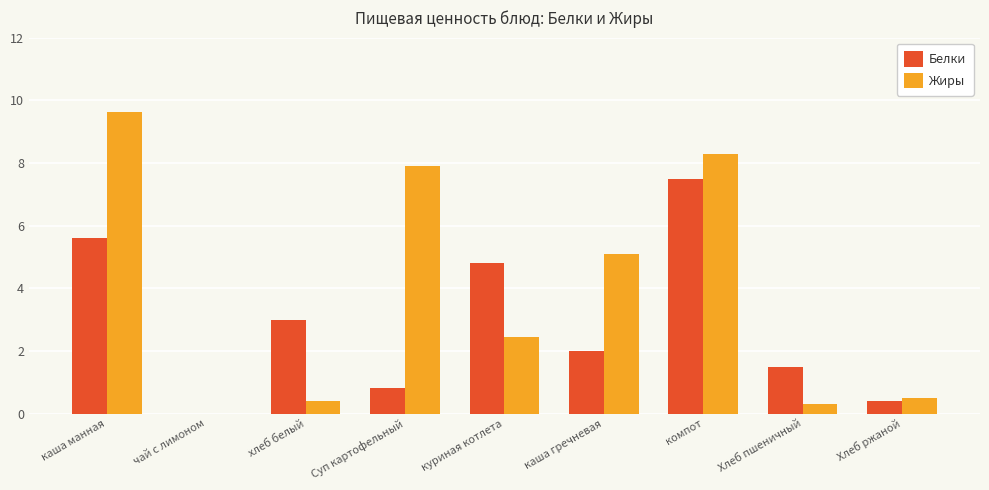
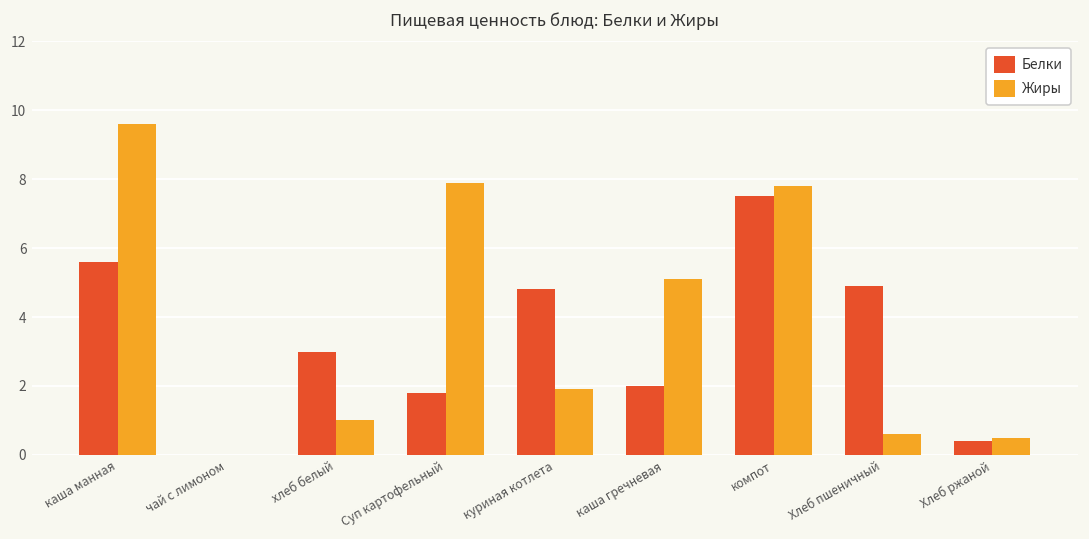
Жиры, хлеб белый: 0.4 -> 1.0
Белки, Суп картофельный: 0.8 -> 1.8
Жиры, куриная котлета: 2.4 -> 1.9
Жиры, компот: 8.3 -> 7.8
Белки, Хлеб пшеничный: 1.5 -> 4.9
Жиры, Хлеб пшеничный: 0.3 -> 0.6
